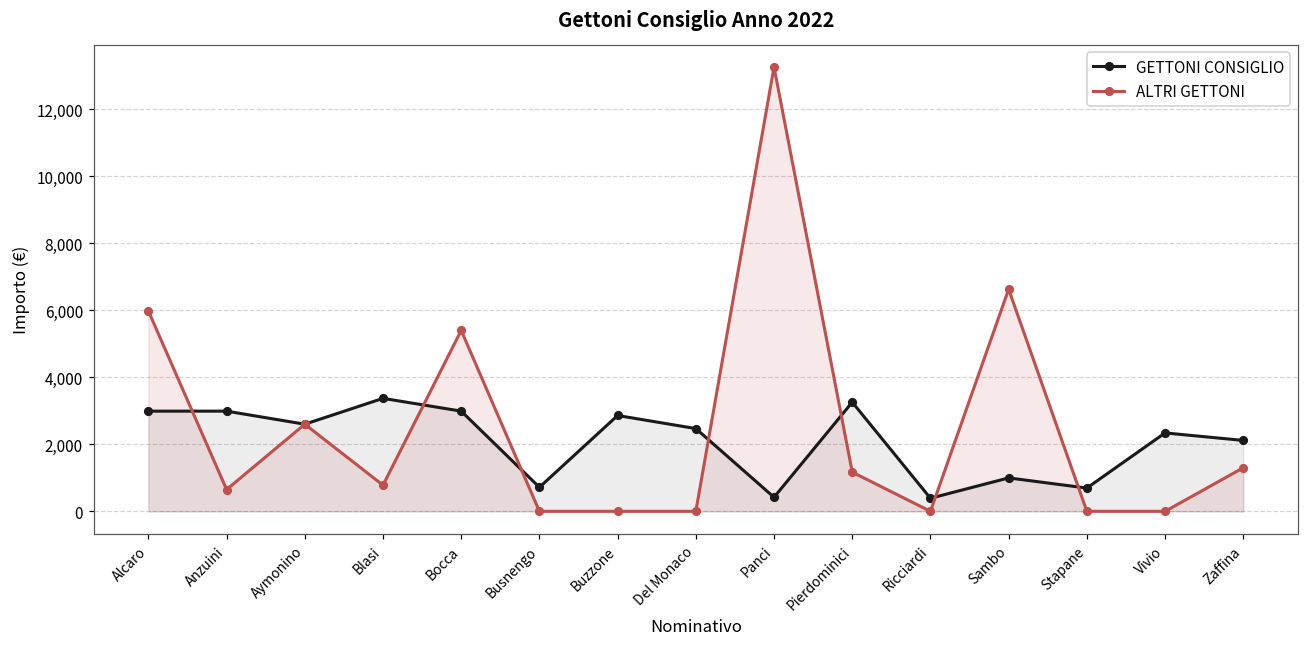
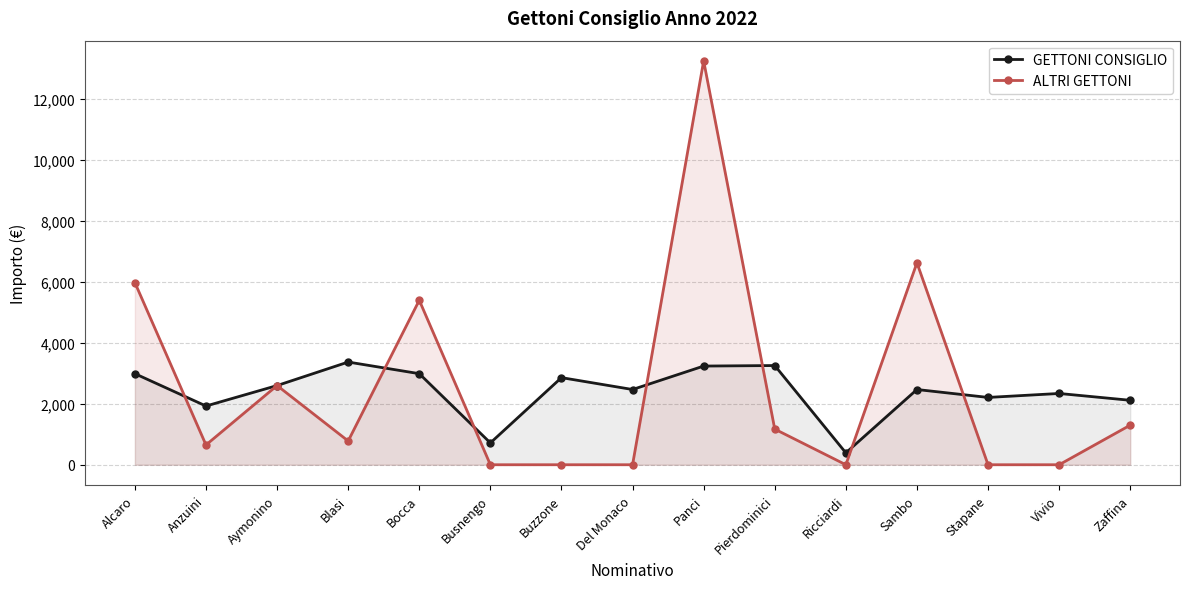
GETTONI CONSIGLIO, Anzuini: 3,000 -> 1,900
GETTONI CONSIGLIO, Panci: 400 -> 3,200
GETTONI CONSIGLIO, Sambo: 1,000 -> 2,500
GETTONI CONSIGLIO, Stapane: 700 -> 2,200
